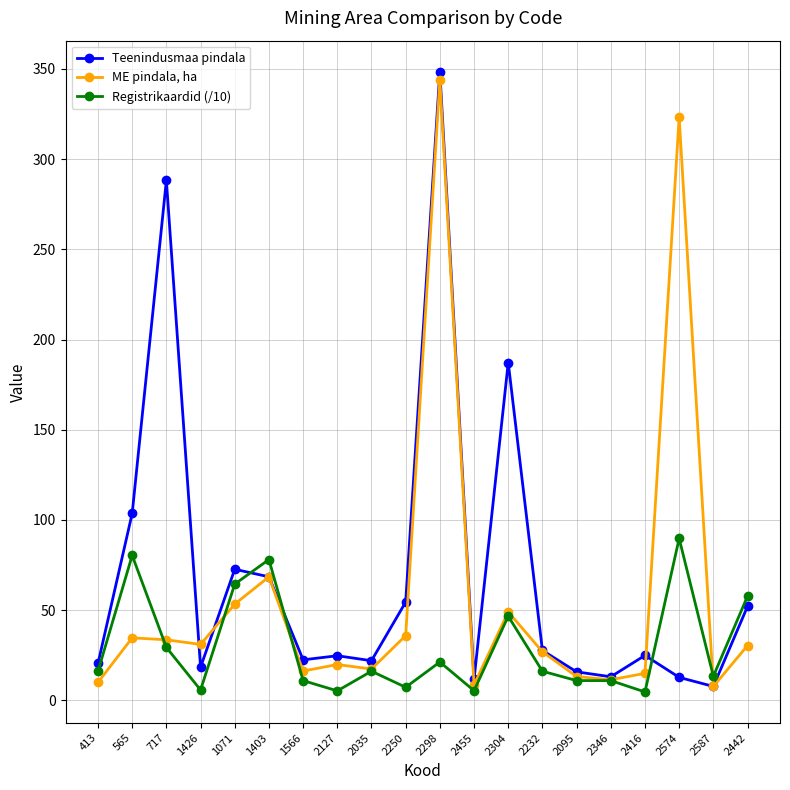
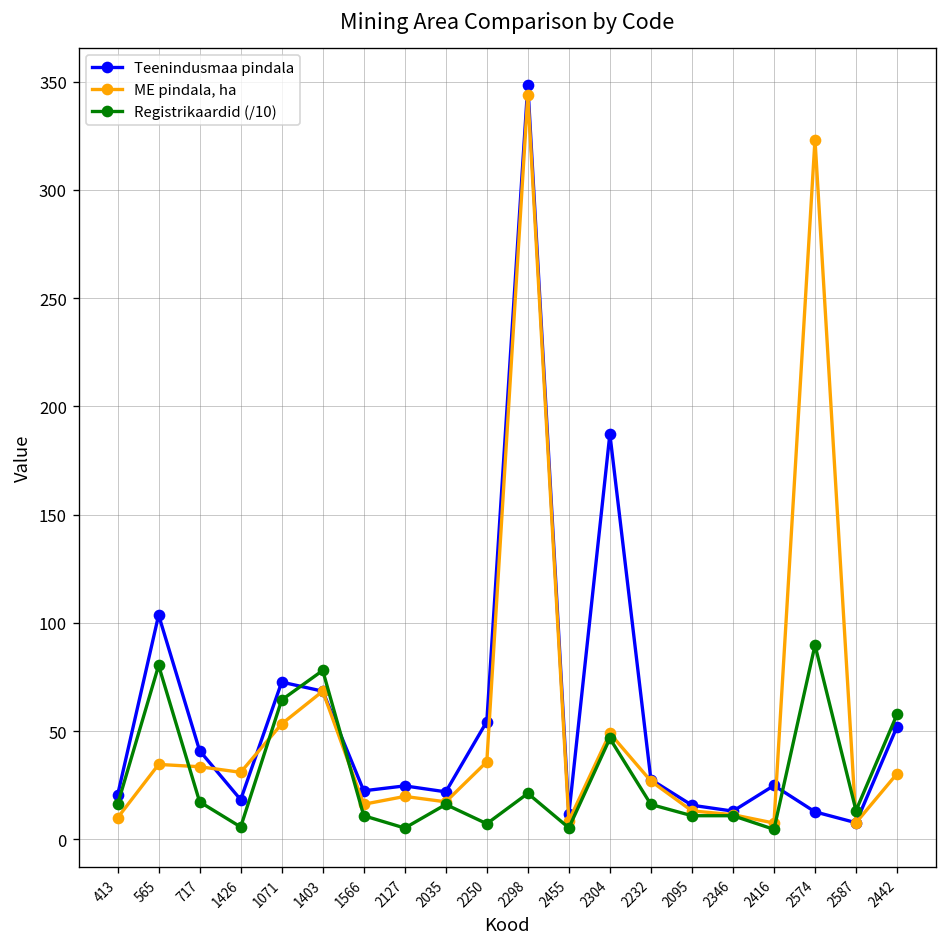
Teenindusmaa pindala, 717: 288 -> 41
Registrikaardid (/10), 717: 29 -> 17
ME pindala, ha, 2416: 15 -> 8
